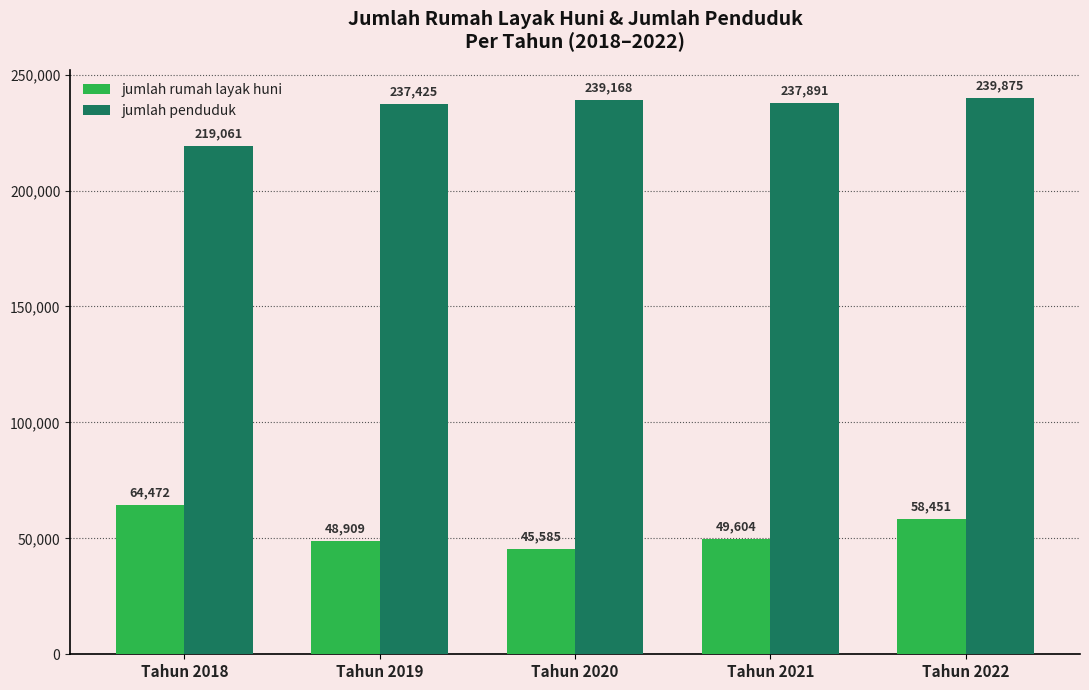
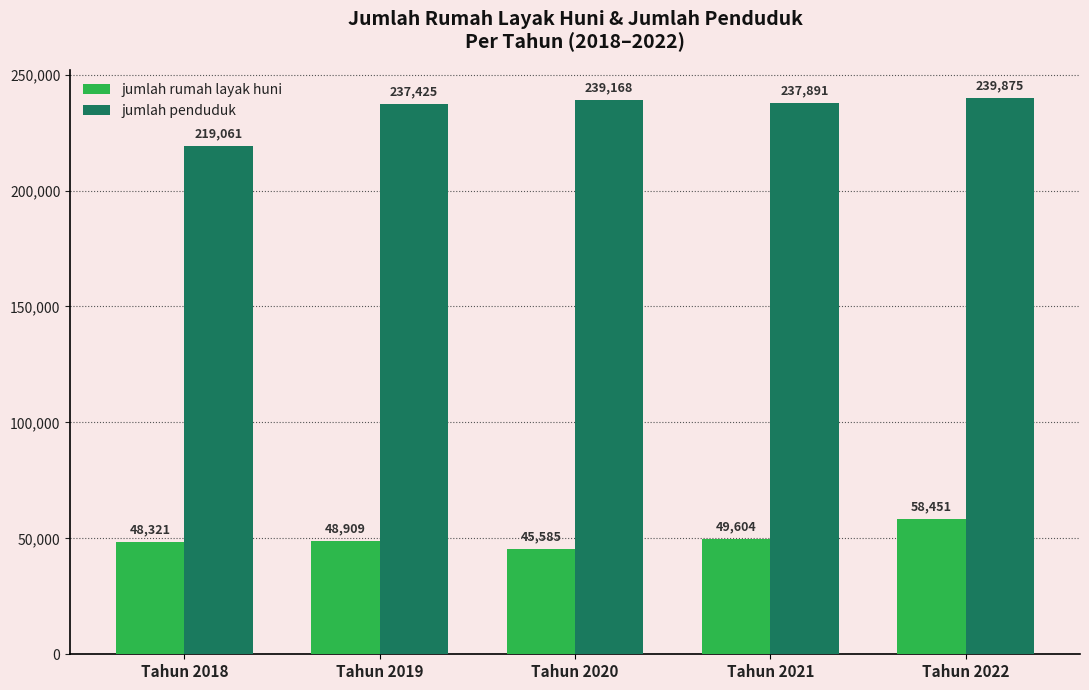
jumlah rumah layak huni, Tahun 2018: 64,472 -> 48,321
